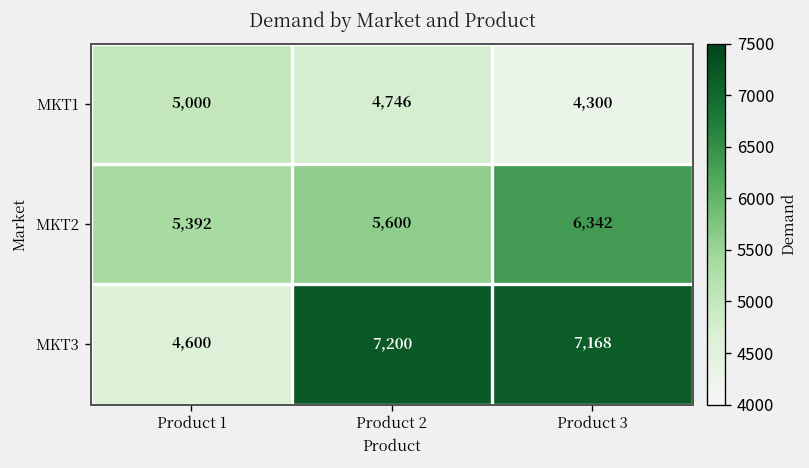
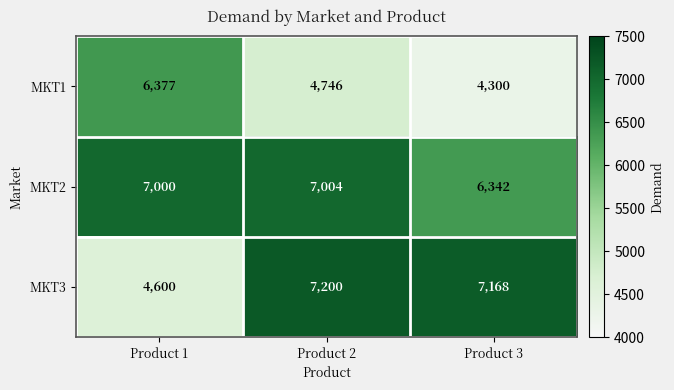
MKT1, Product 1: 5,000 -> 6,377
MKT2, Product 1: 5,392 -> 7,000
MKT2, Product 2: 5,600 -> 7,004
